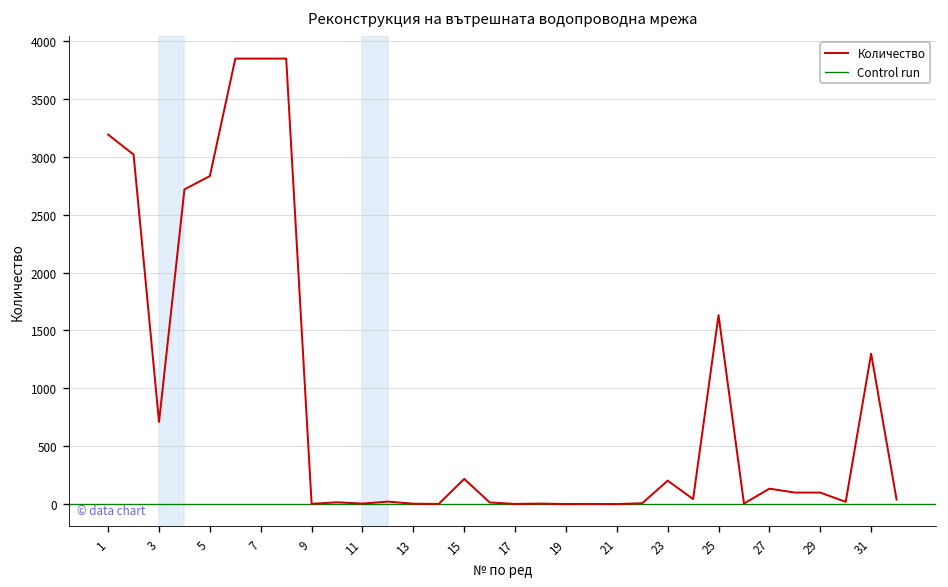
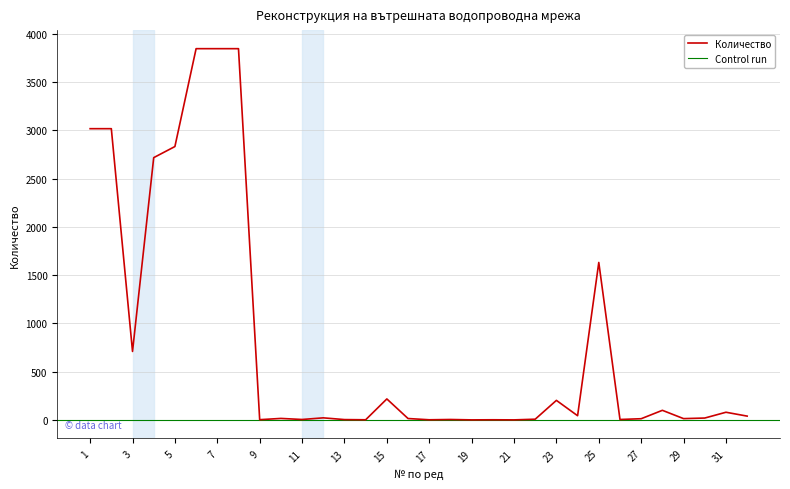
1: 3200 -> 3000
27: 100 -> 0
29: 100 -> 0
31: 1300 -> 100
